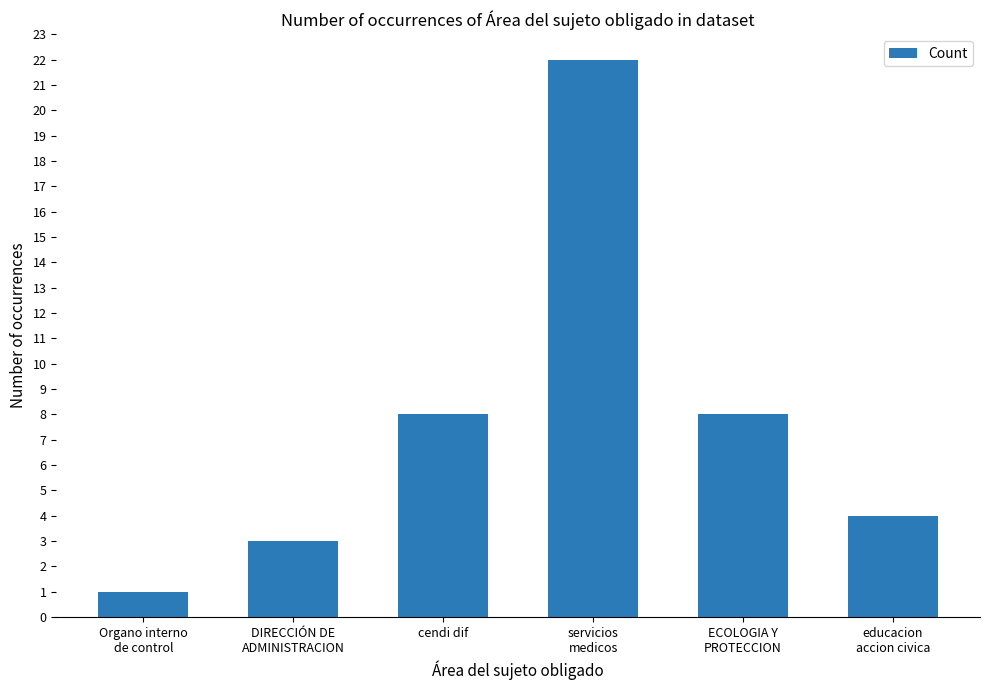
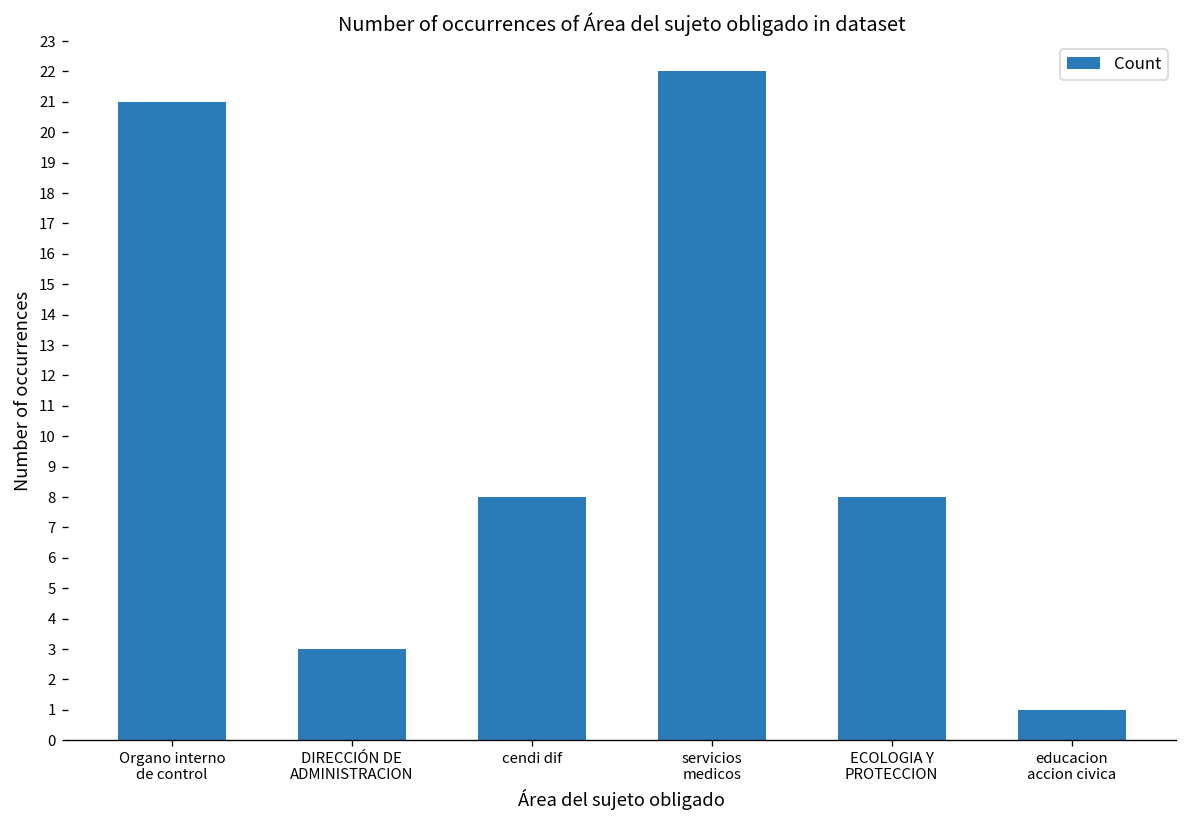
Organo interno de control: 1 -> 21
educacion accion civica: 4 -> 1
